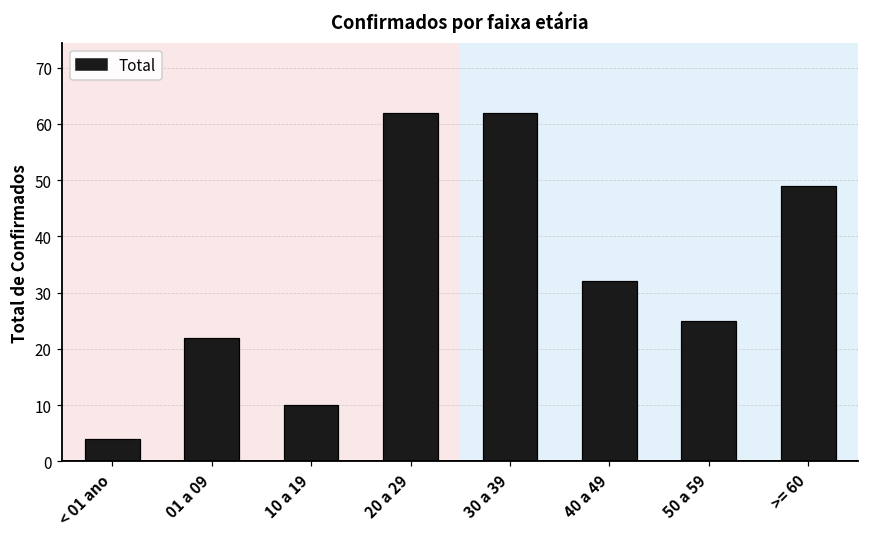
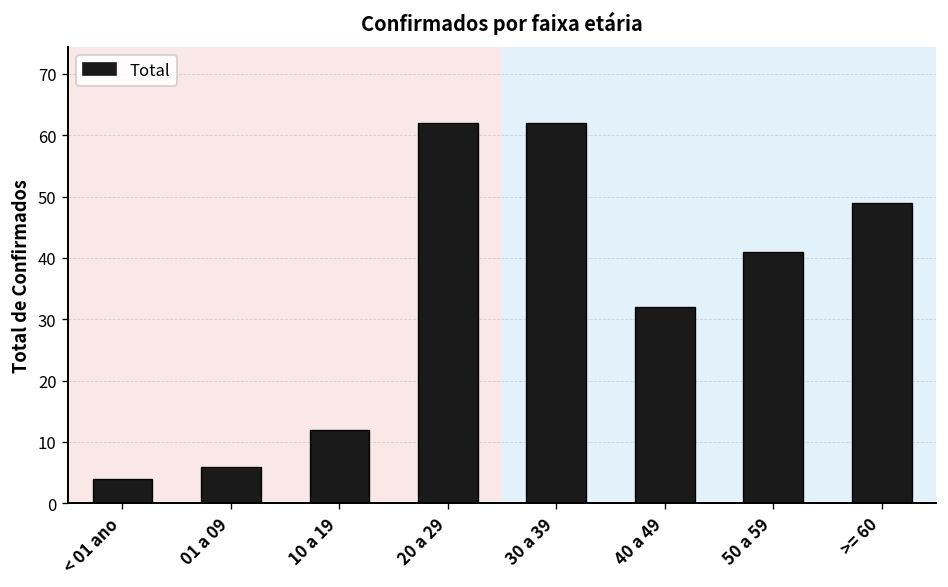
01 a 09: 22 -> 6
10 a 19: 10 -> 12
50 a 59: 25 -> 41
